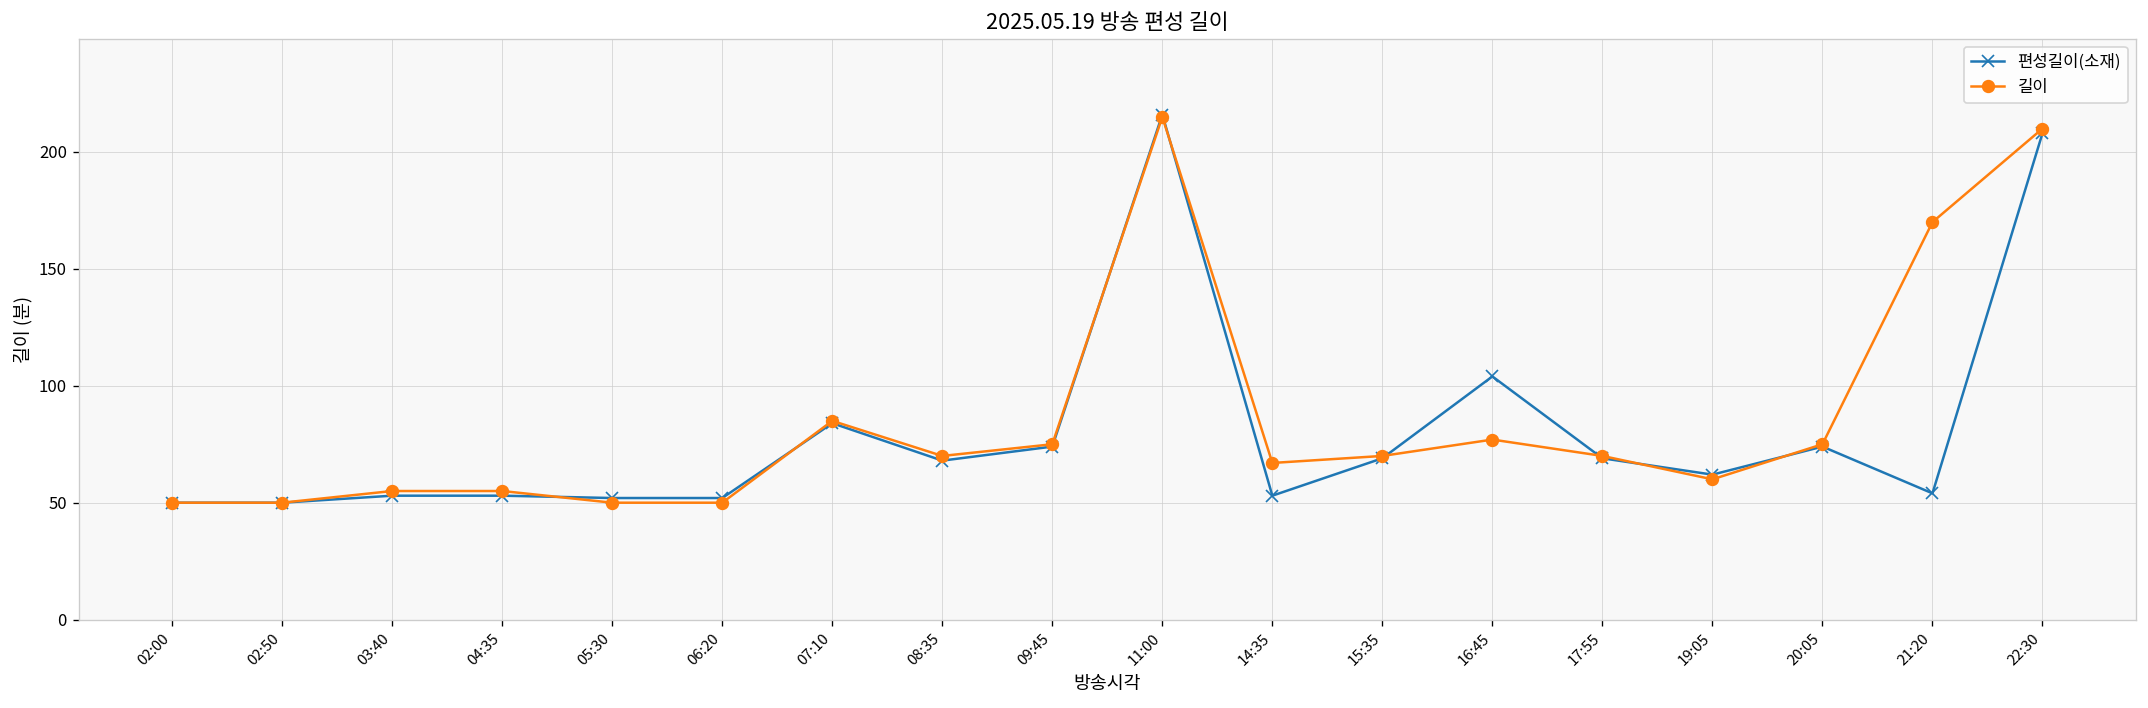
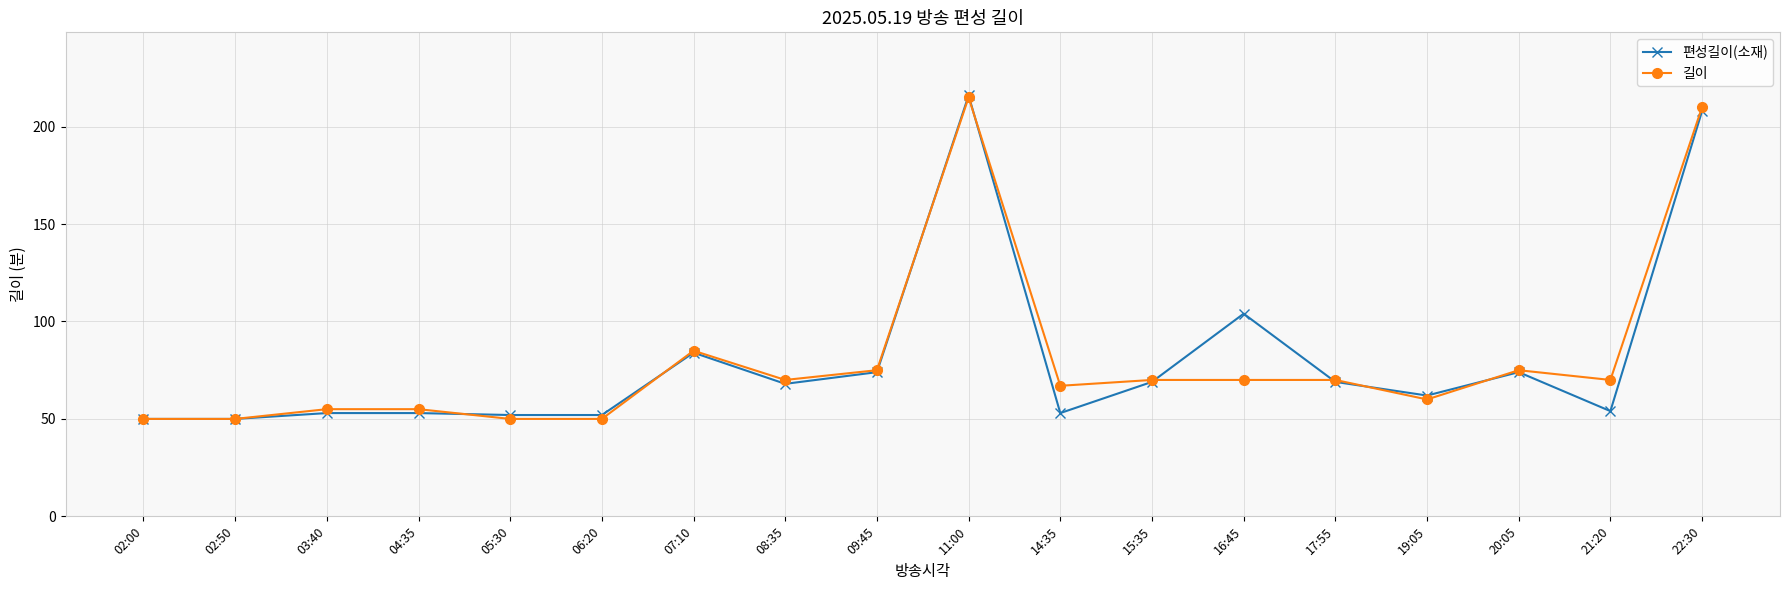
길이, 16:45: 77 -> 70
길이, 21:20: 170 -> 70
